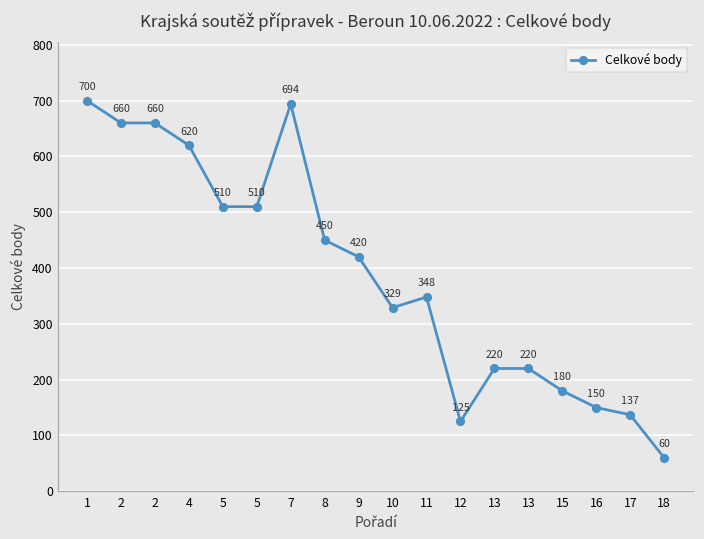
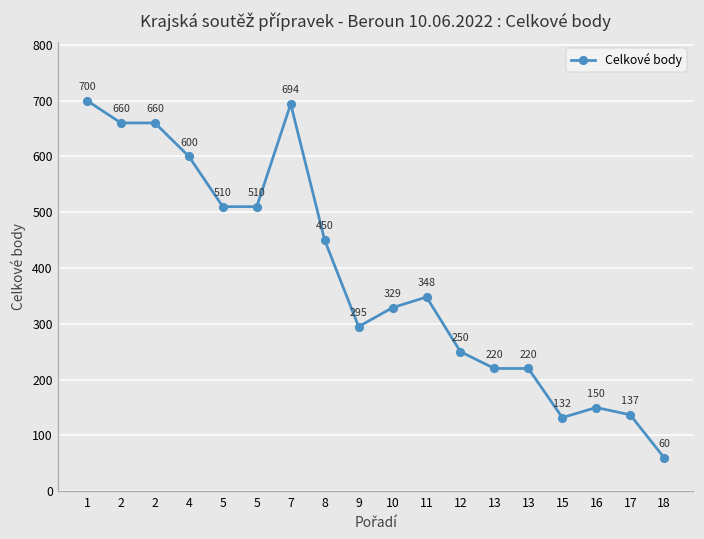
4: 620 -> 600
9: 420 -> 295
12: 125 -> 250
15: 180 -> 132
